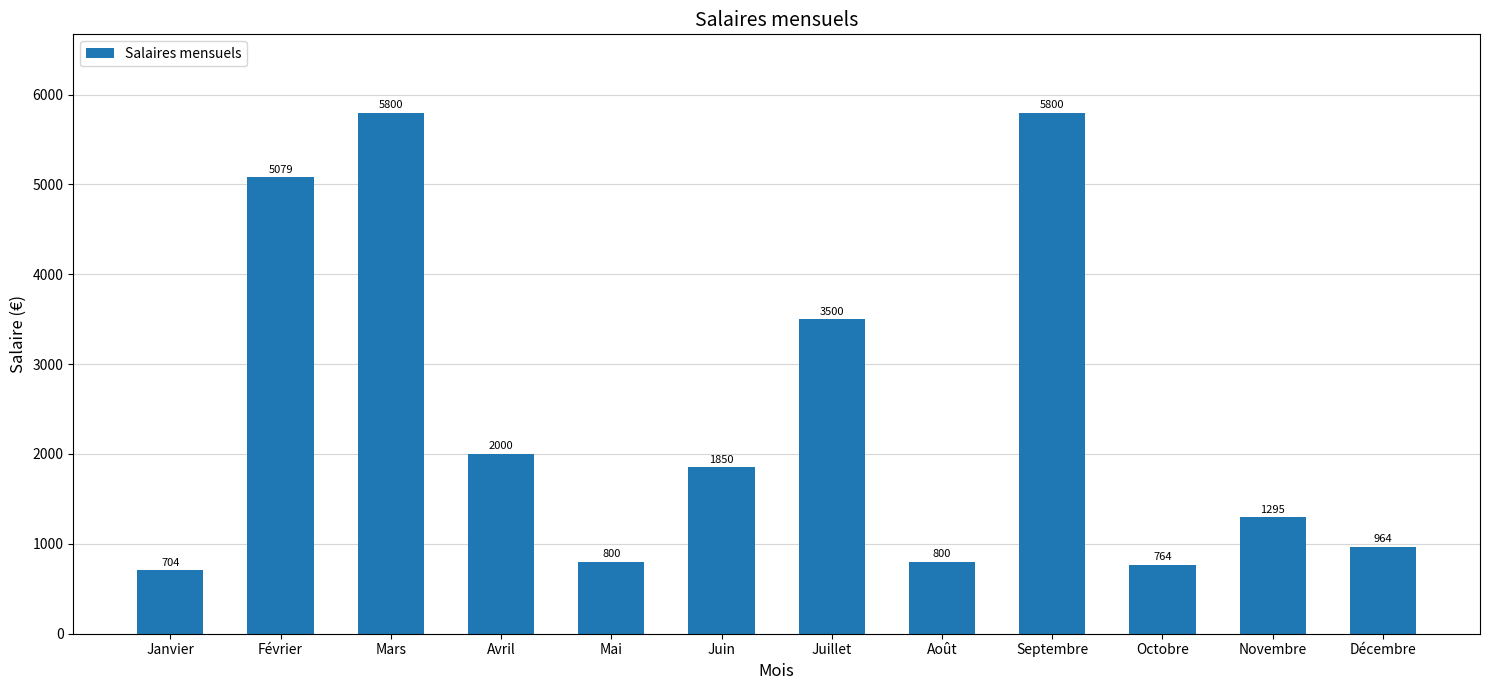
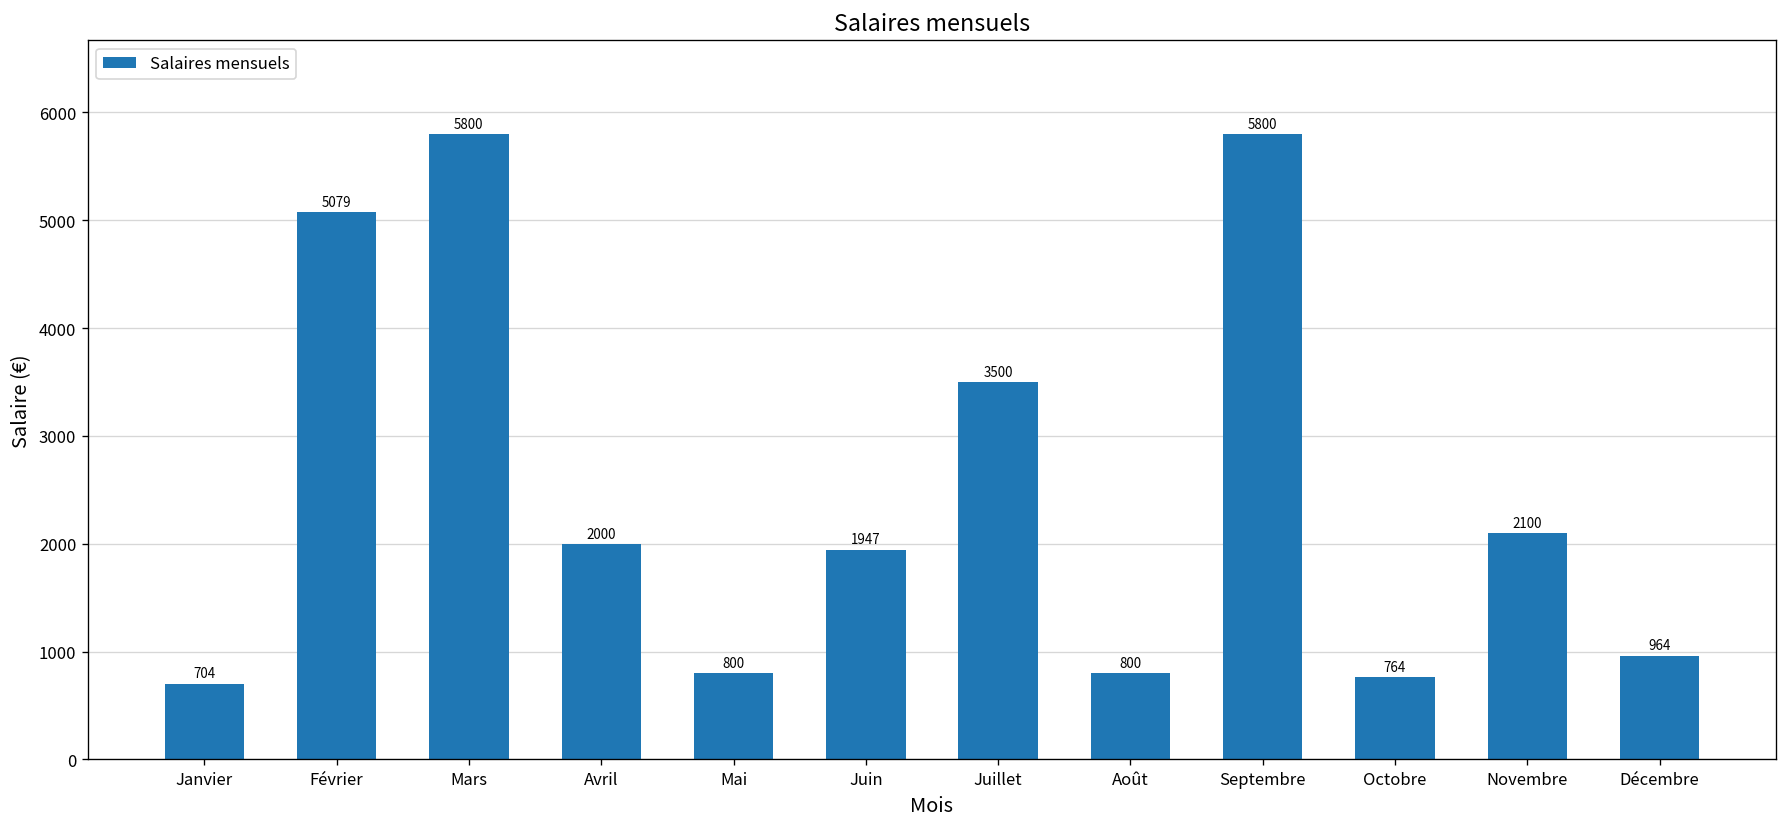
Juin: 1850 -> 1947
Novembre: 1295 -> 2100
